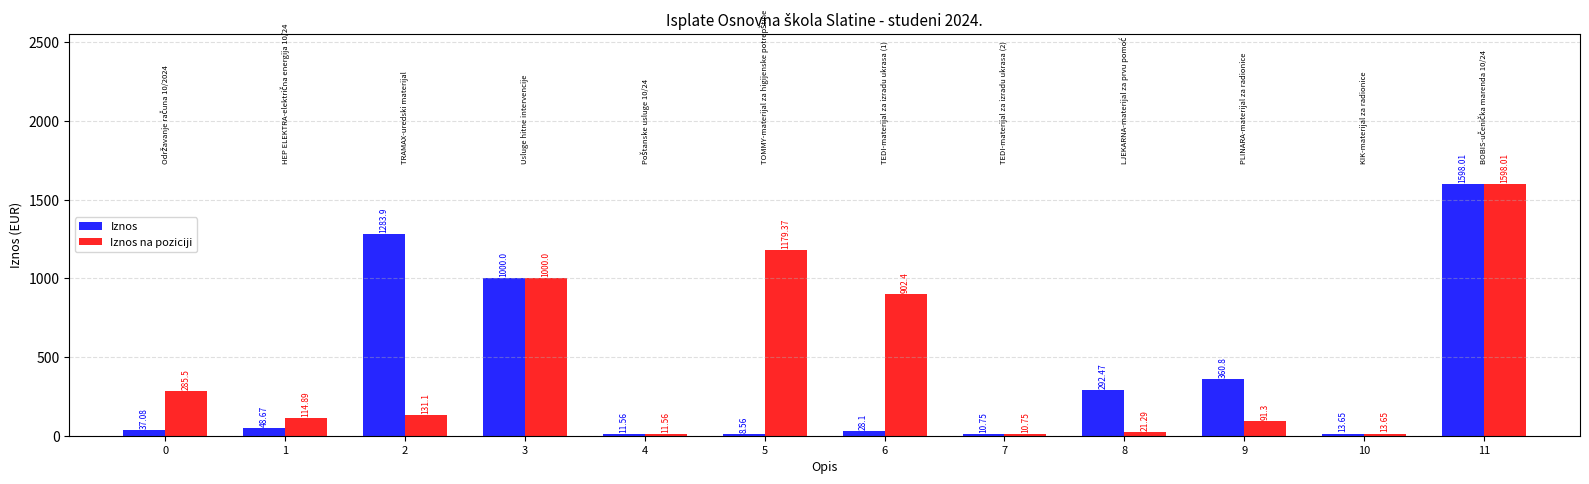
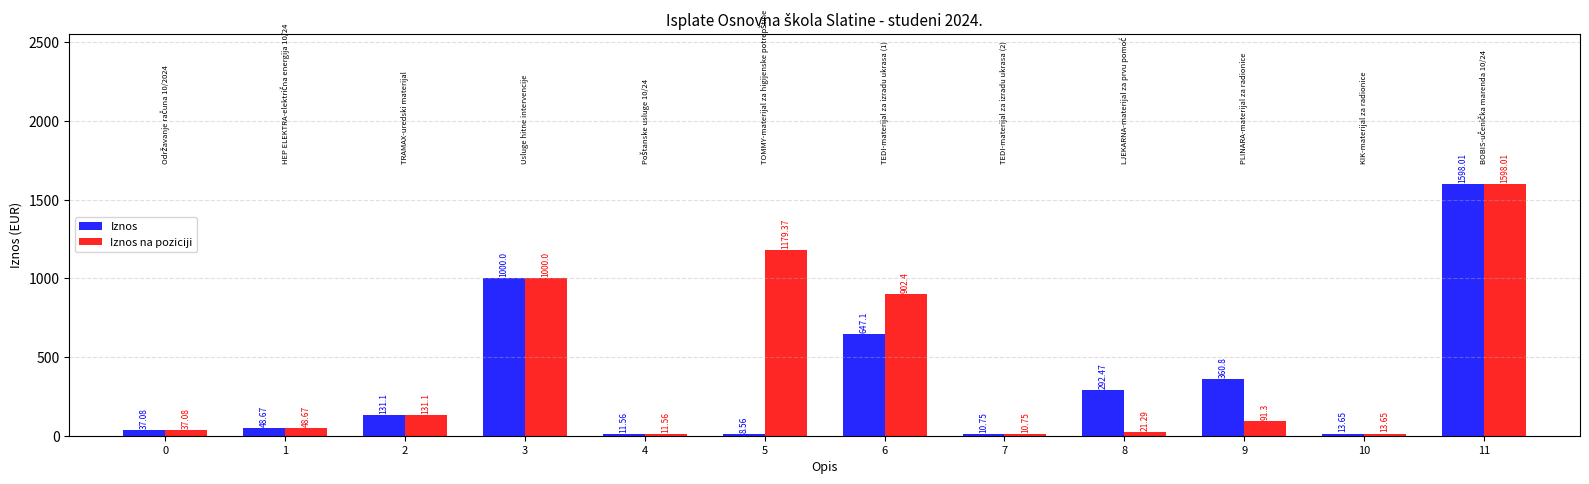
Iznos na poziciji, 0: 285.5 -> 37.08
Iznos na poziciji, 1: 114.89 -> 48.67
Iznos, 2: 1283.9 -> 131.1
Iznos, 6: 28.1 -> 647.1
